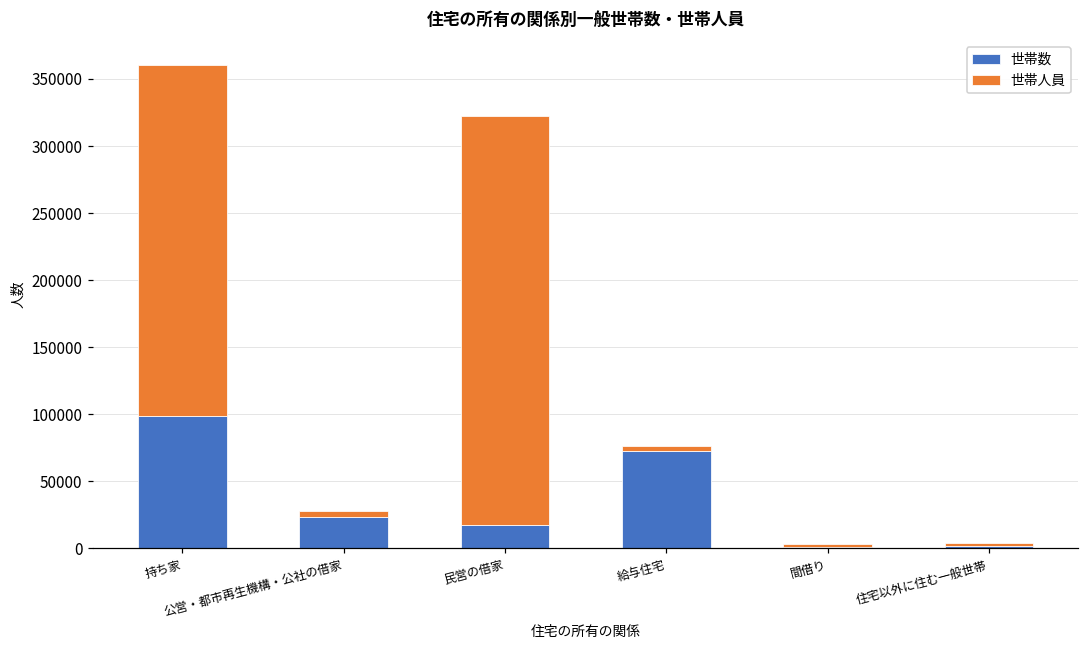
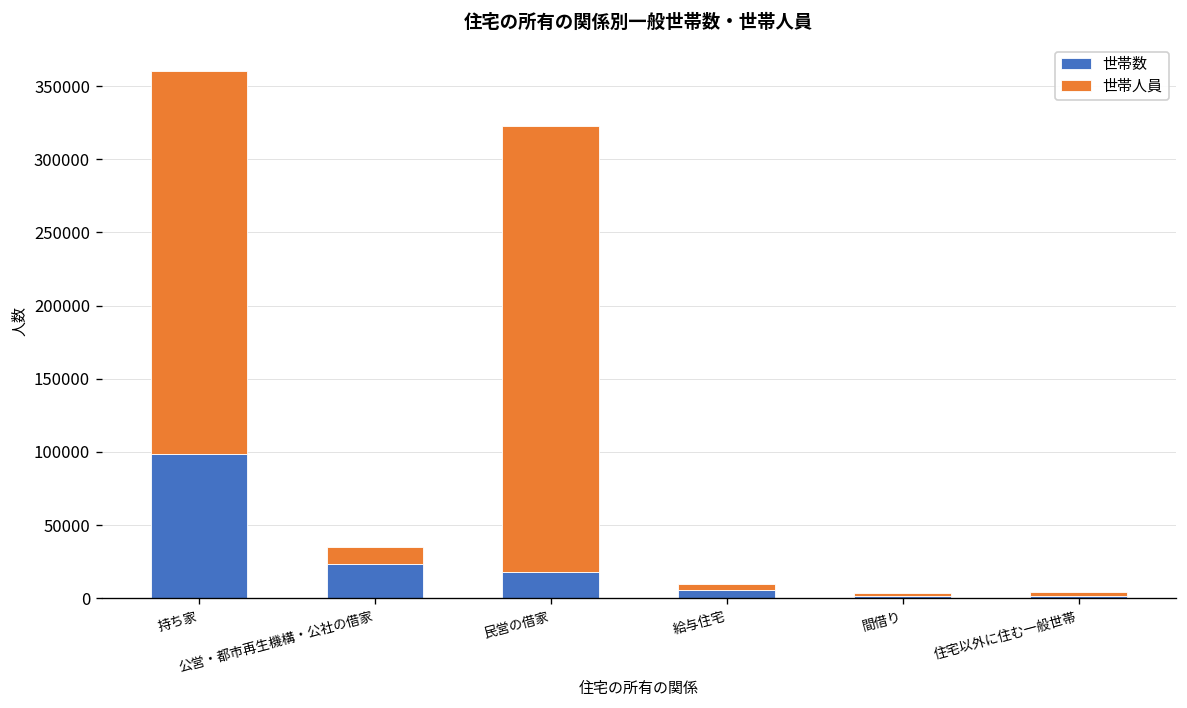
世帯人員, 公営・都市再生機構・公社の借家: 4000 -> 11000
世帯数, 給与住宅: 73000 -> 6000
